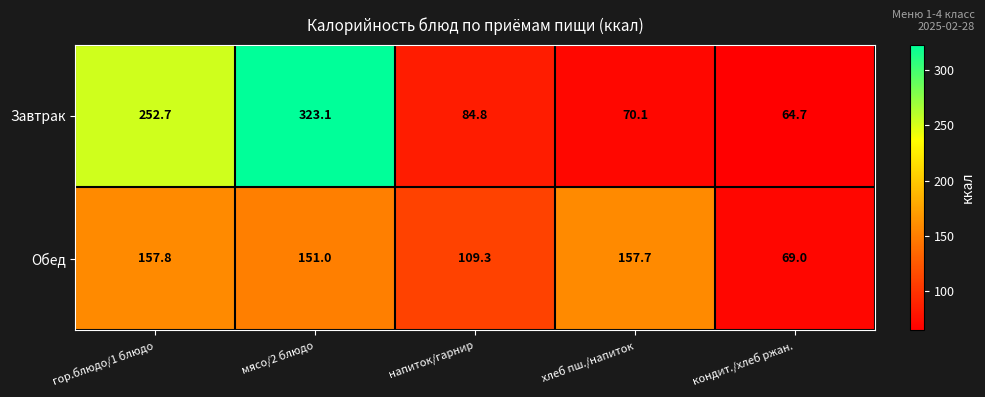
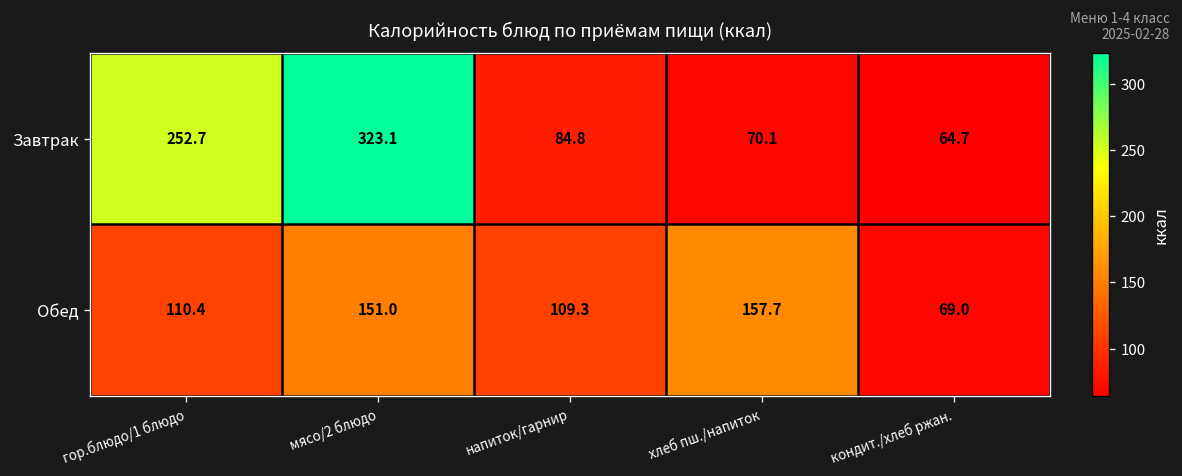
Обед, гор.блюдо/1 блюдо: 157.8 -> 110.4
